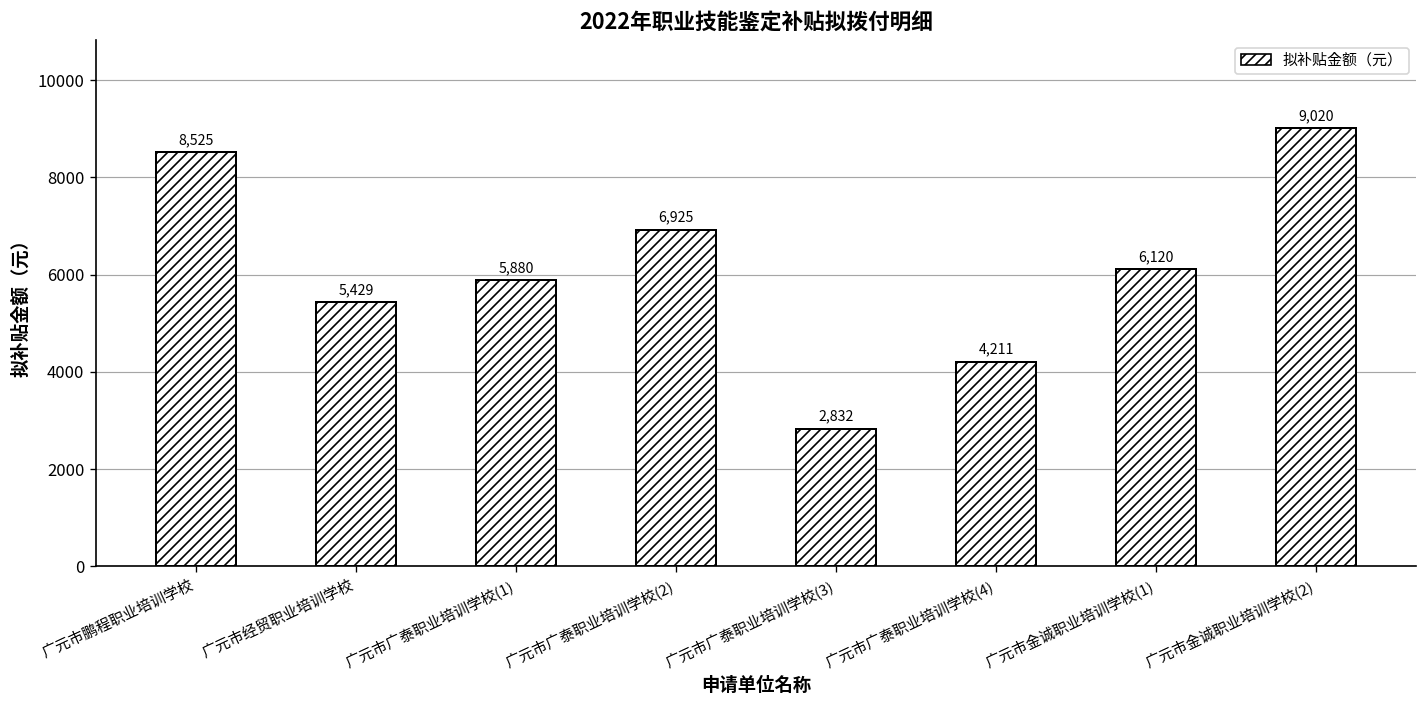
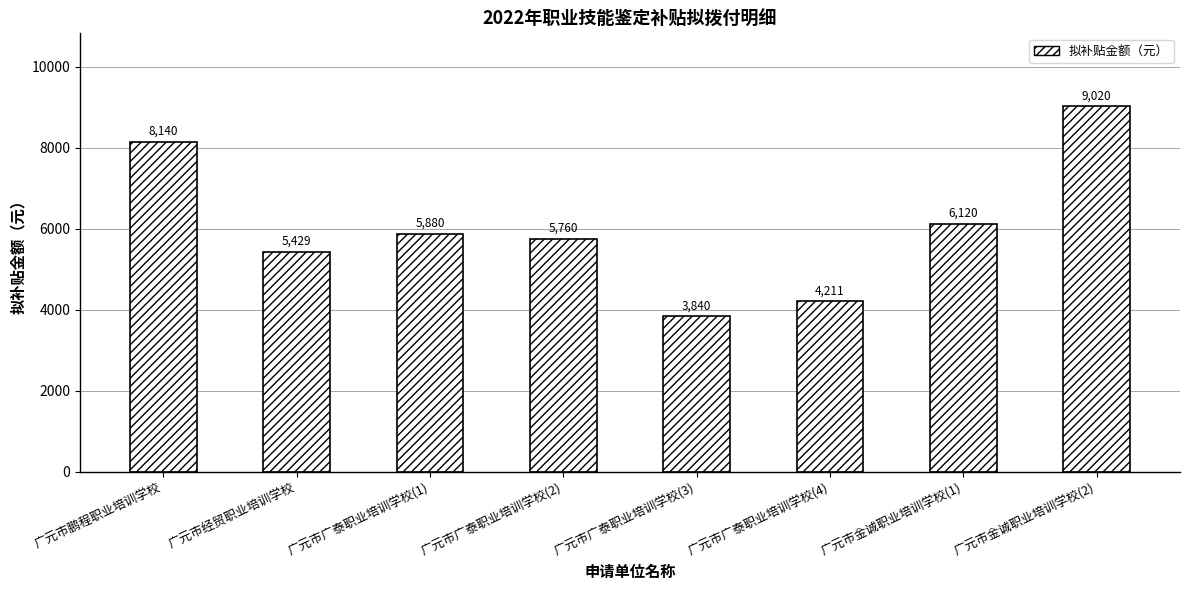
广元市鹏程职业培训学校: 8,525 -> 8,140
广元市广泰职业培训学校(2): 6,925 -> 5,760
广元市广泰职业培训学校(3): 2,832 -> 3,840
